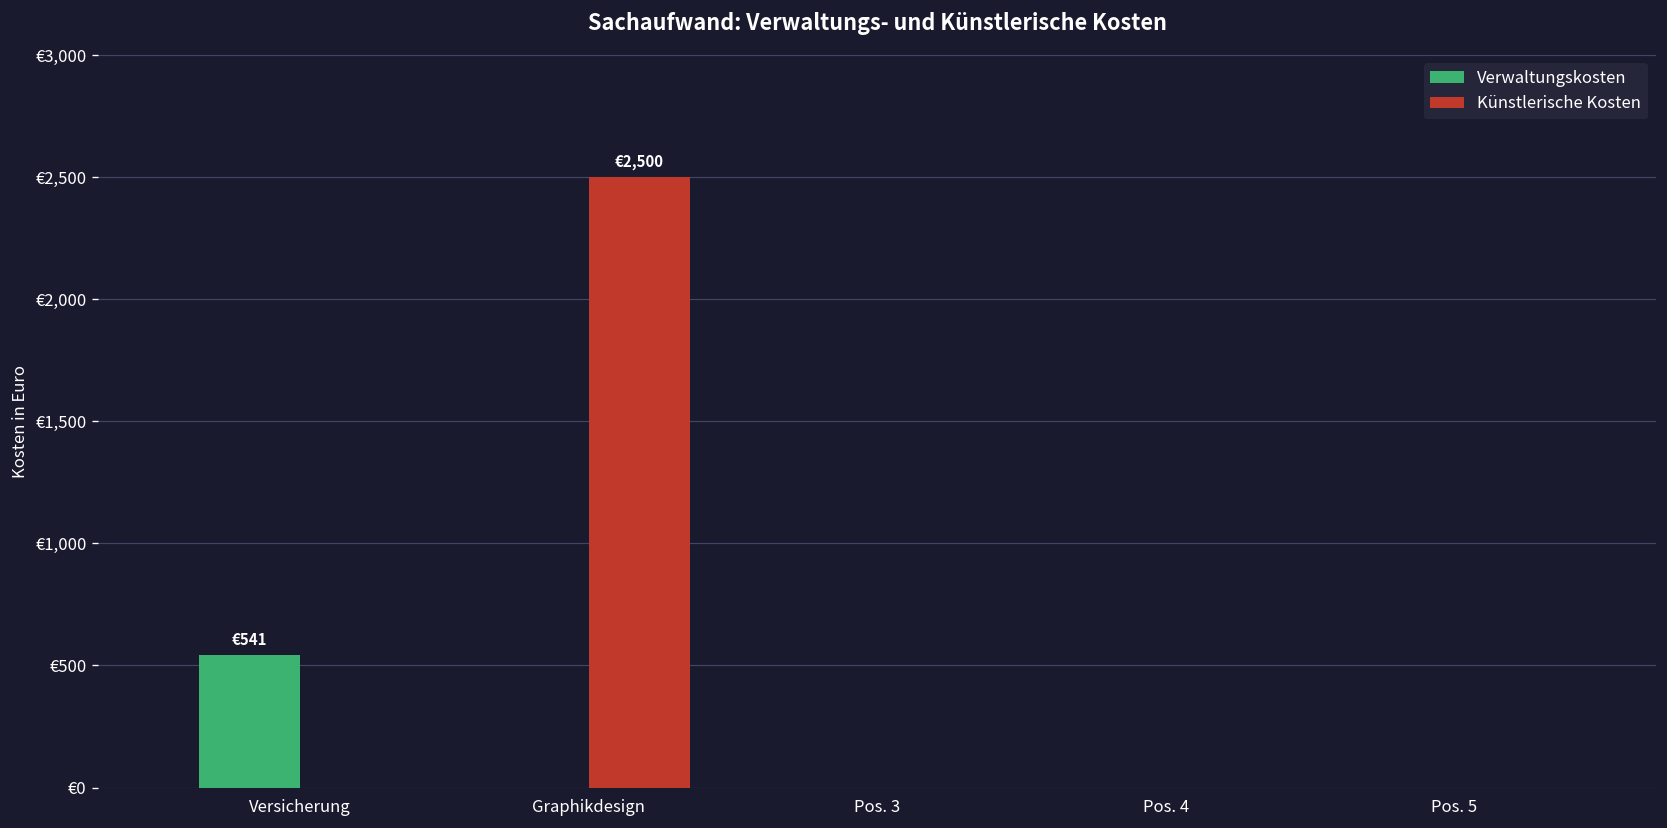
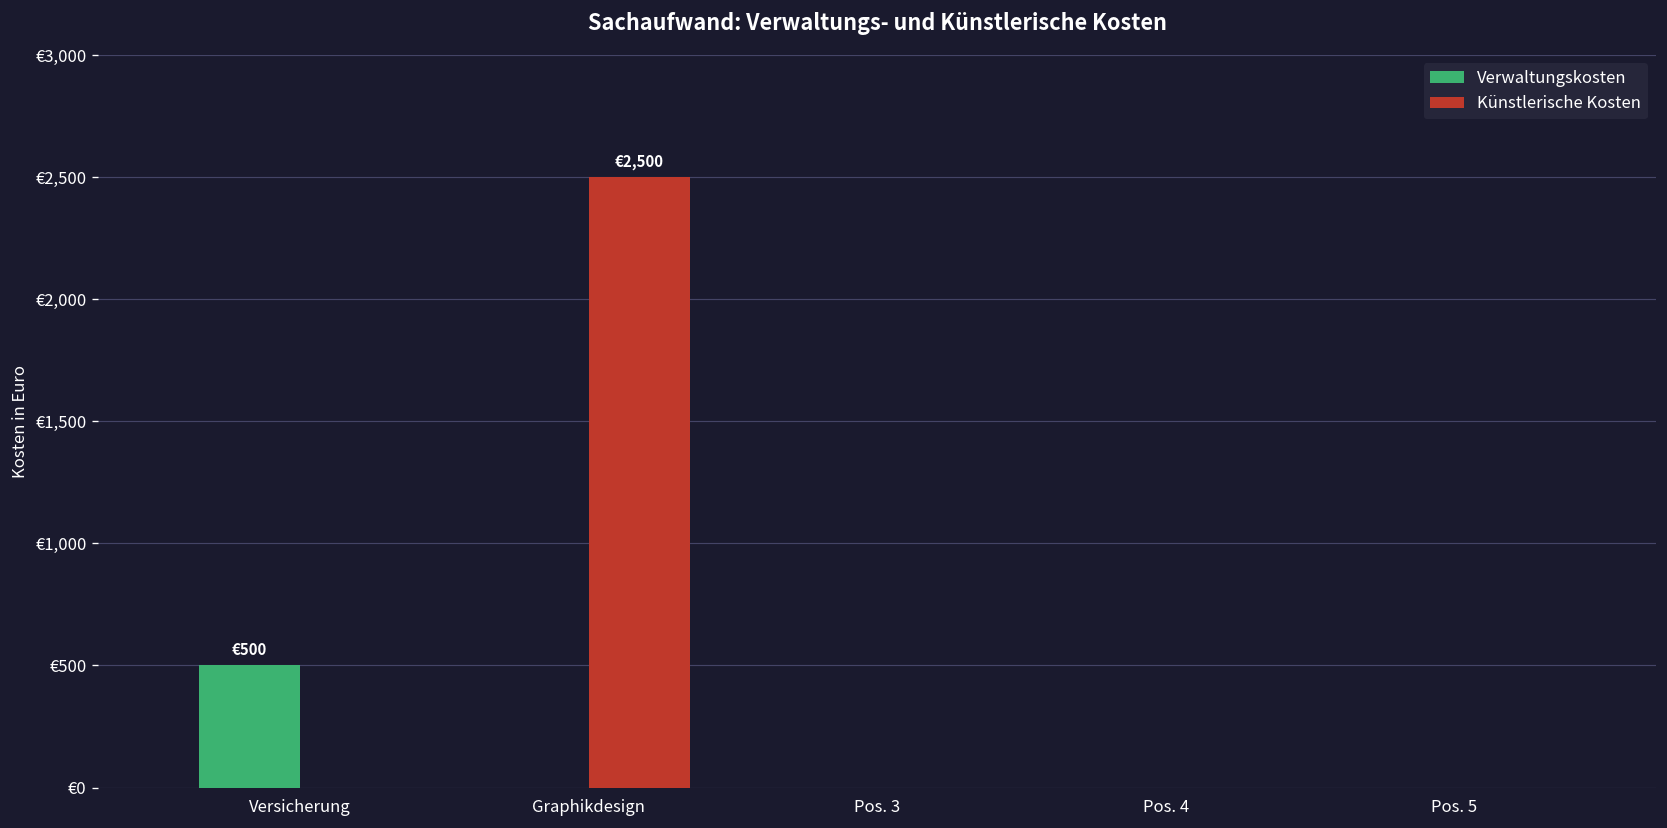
Verwaltungskosten, Versicherung: €541 -> €500
